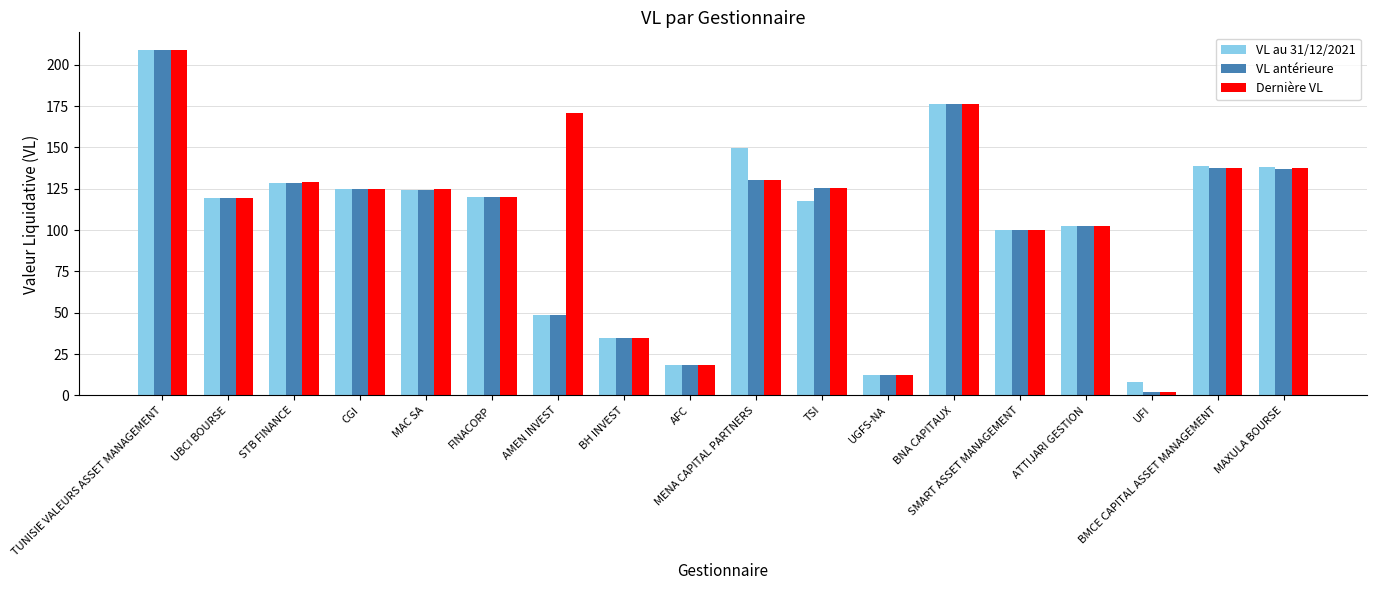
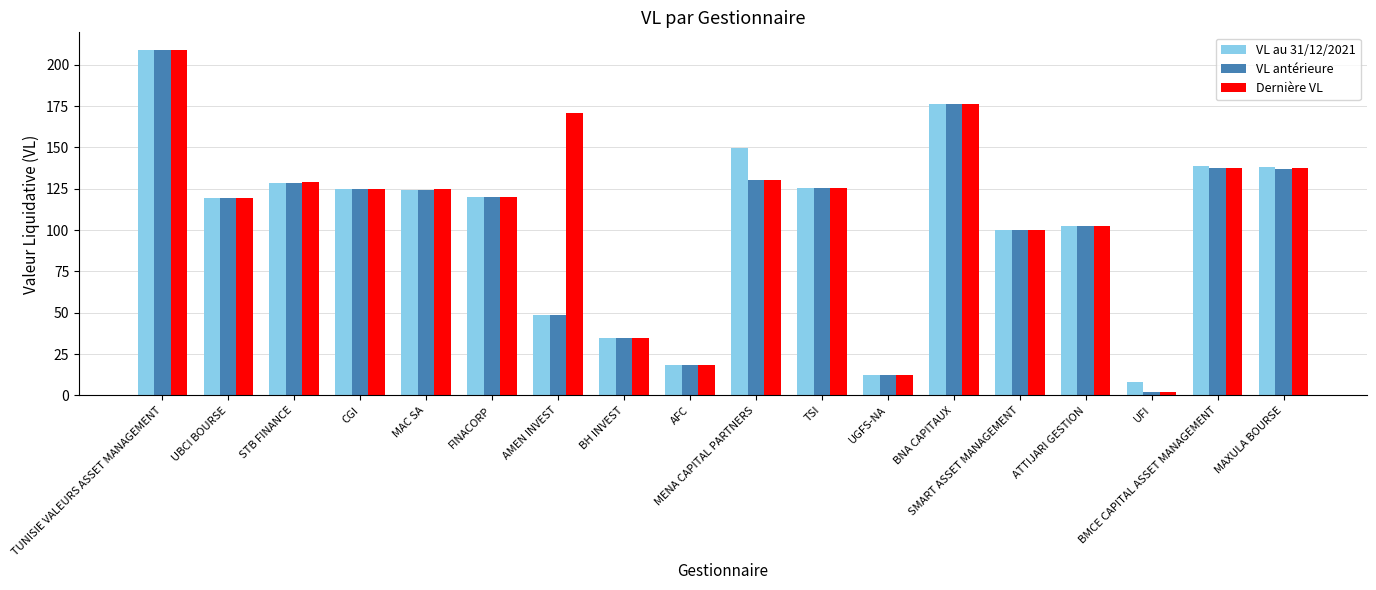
VL au 31/12/2021, TSI: 117 -> 125
